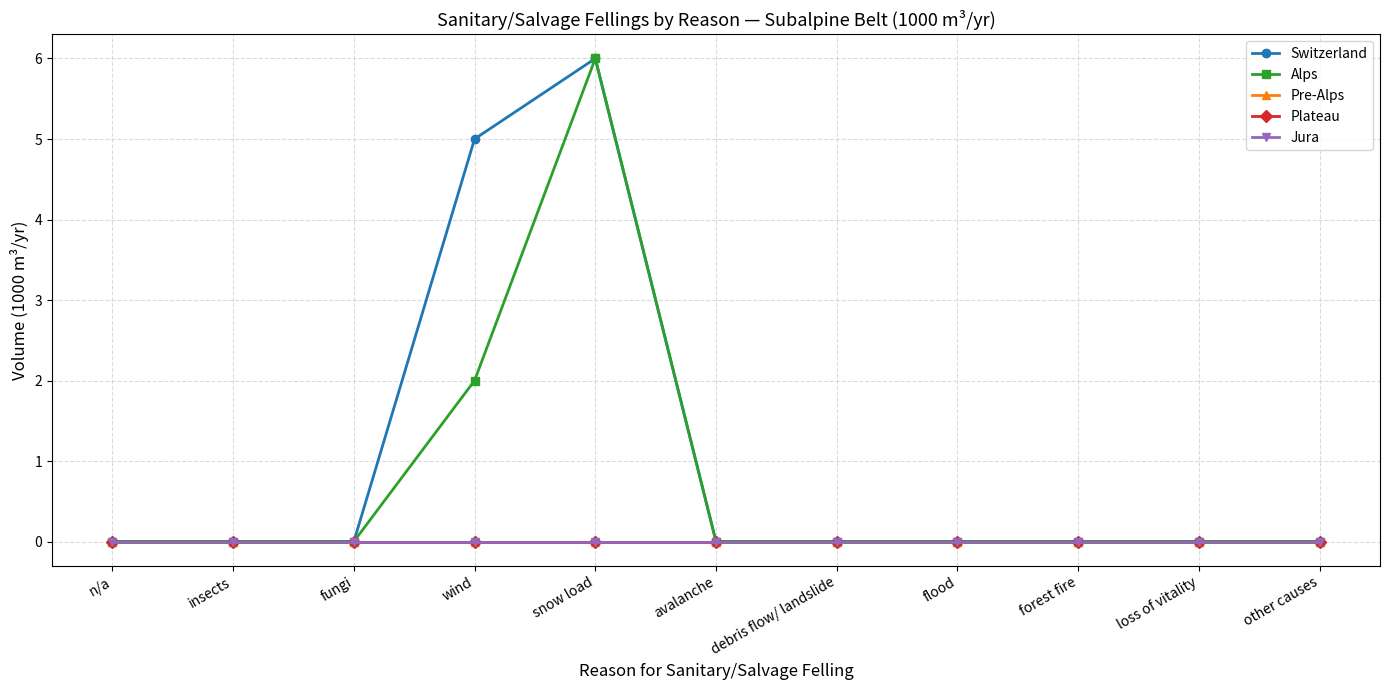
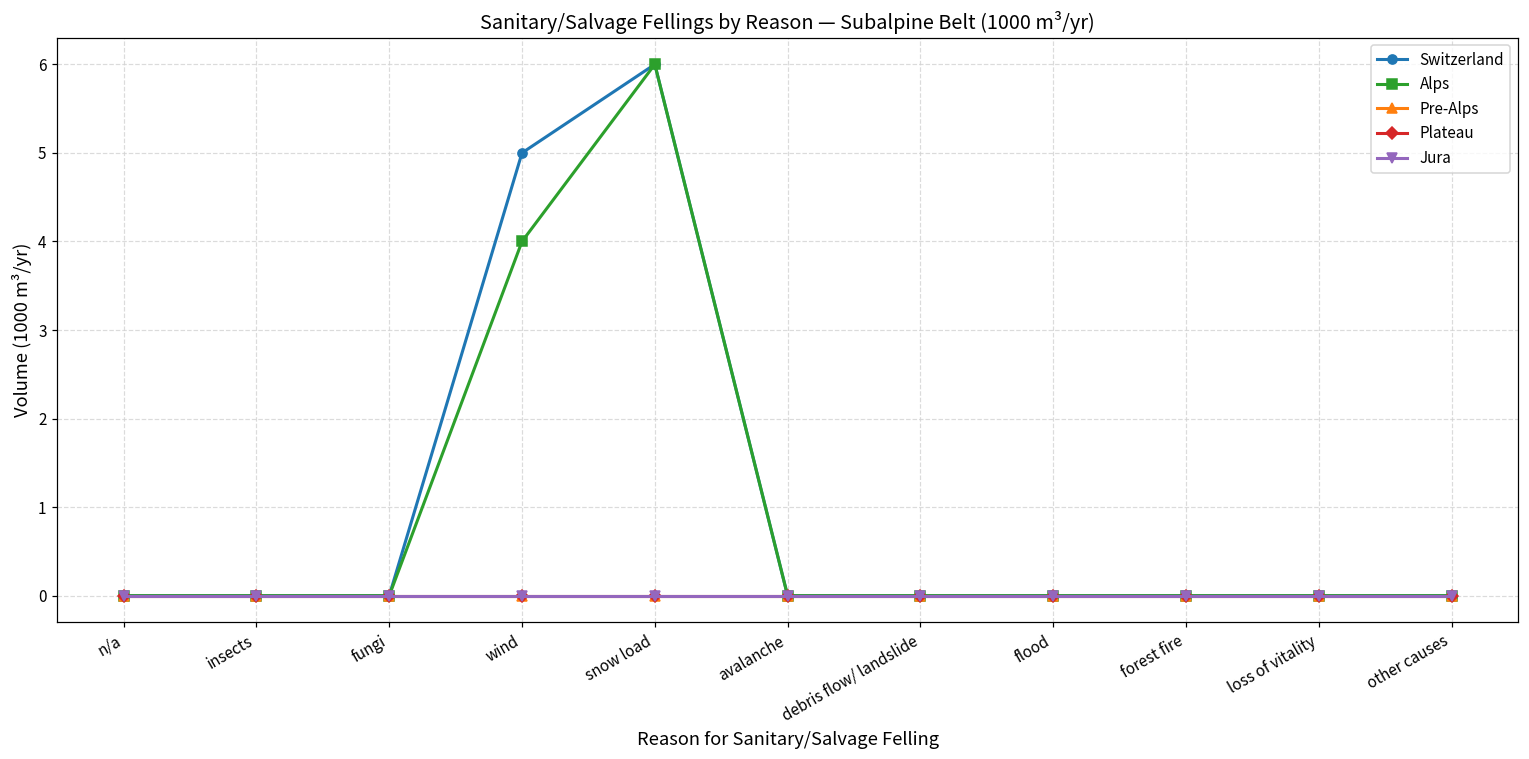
Alps, wind: 2 -> 4
